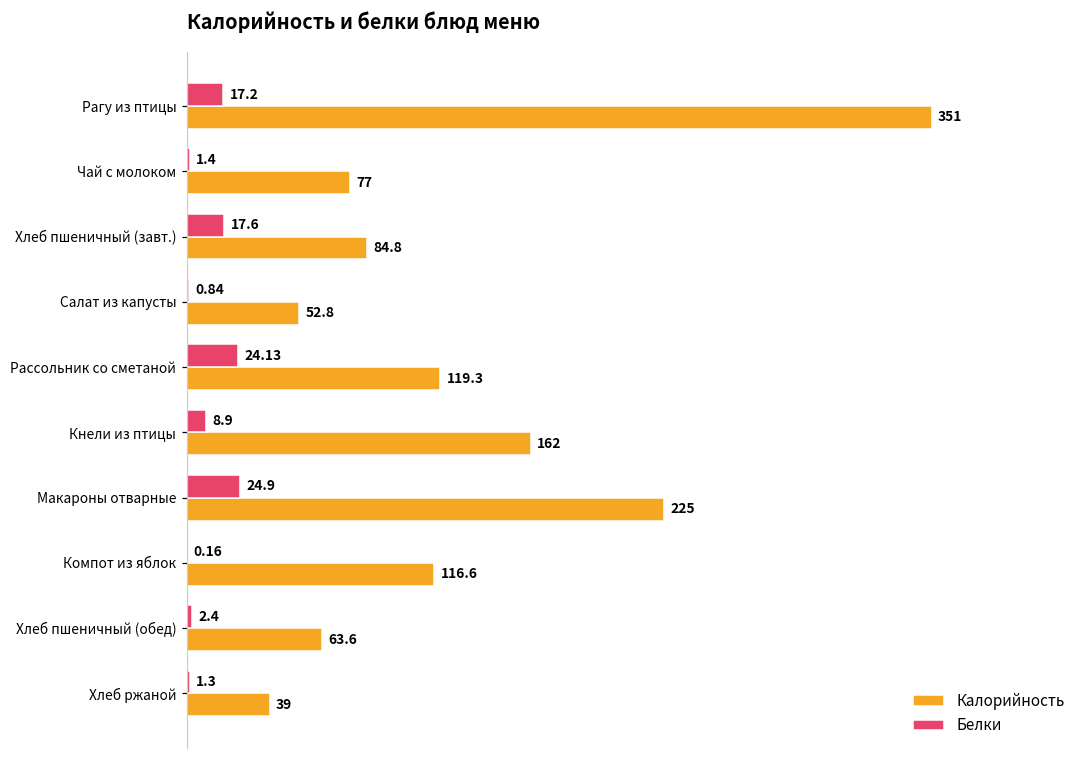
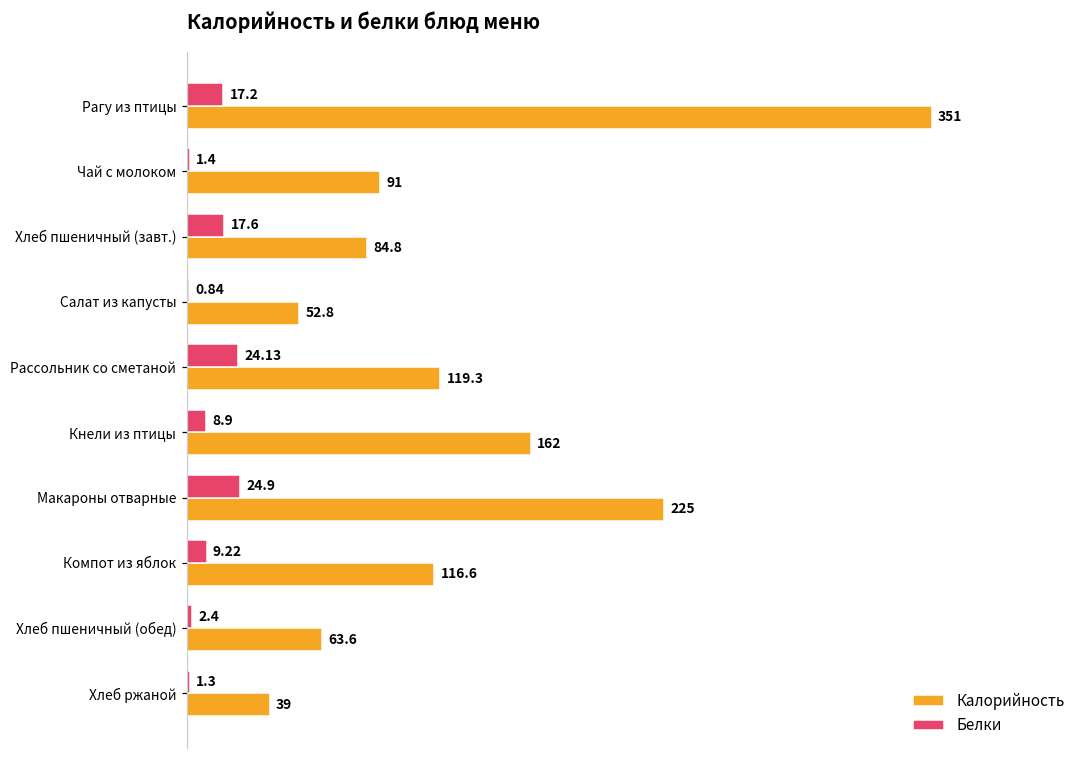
Калорийность, Чай с молоком: 77 -> 91
Белки, Компот из яблок: 0.16 -> 9.22
